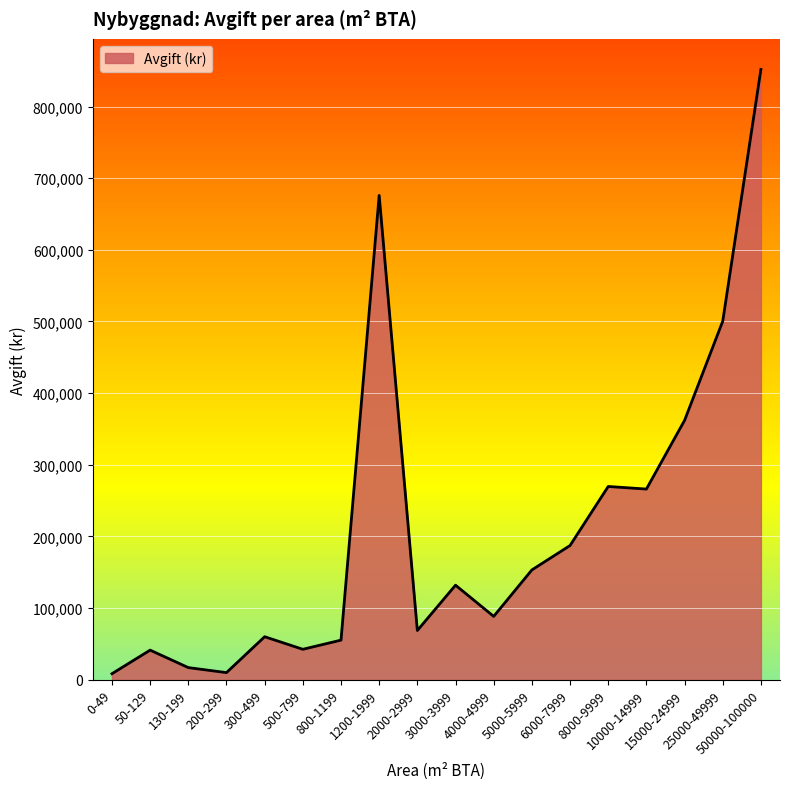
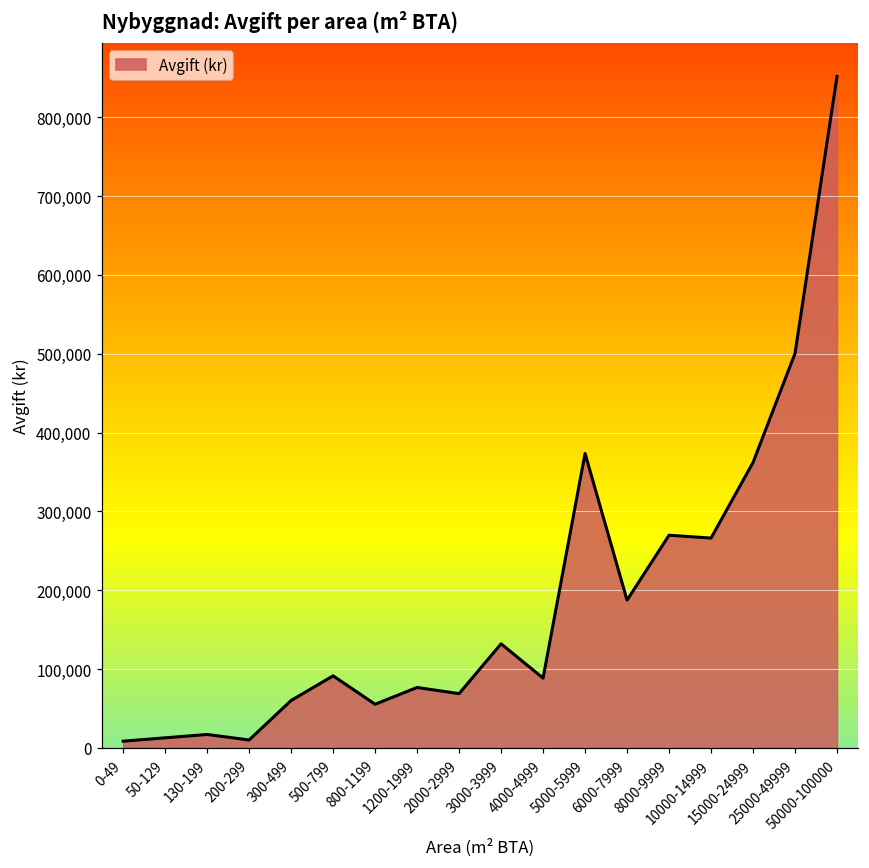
50-129: 40,000 -> 10,000
500-799: 40,000 -> 90,000
1200-1999: 680,000 -> 80,000
5000-5999: 150,000 -> 370,000
